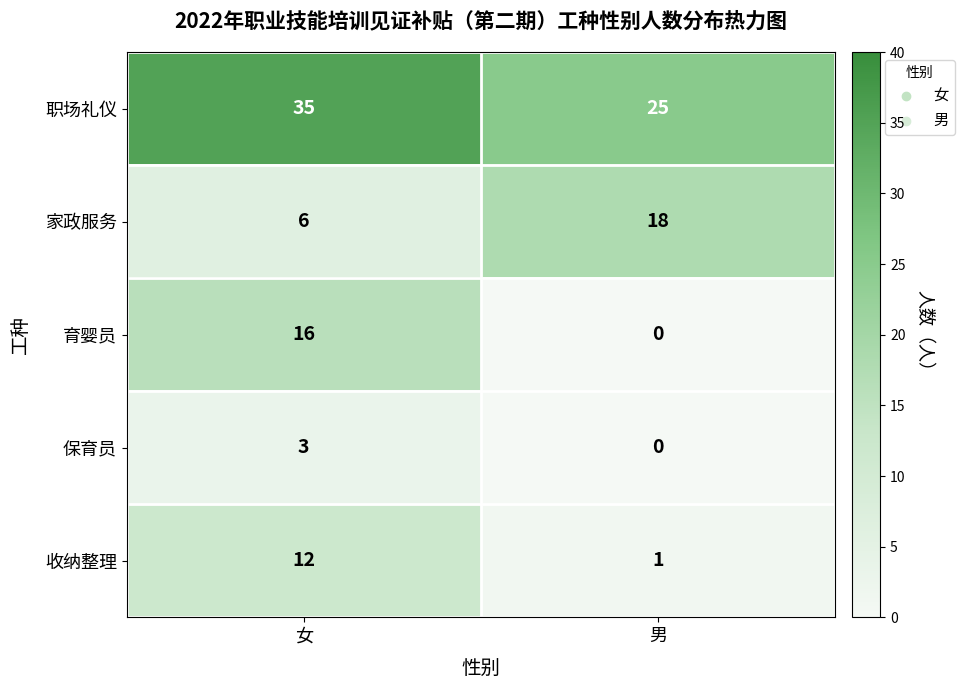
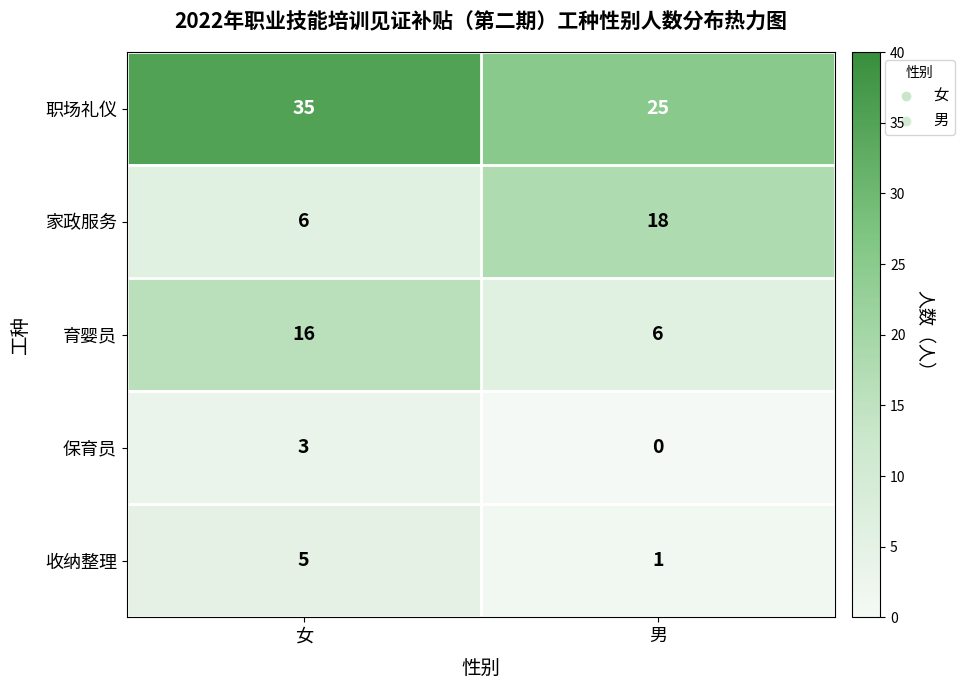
育婴员, 男: 0 -> 6
收纳整理, 女: 12 -> 5
